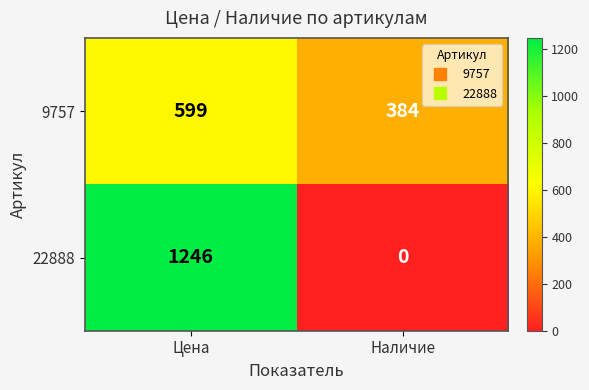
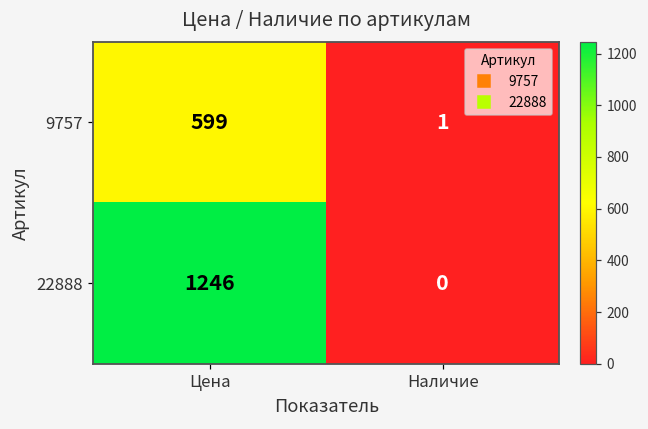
9757, Наличие: 384 -> 1
